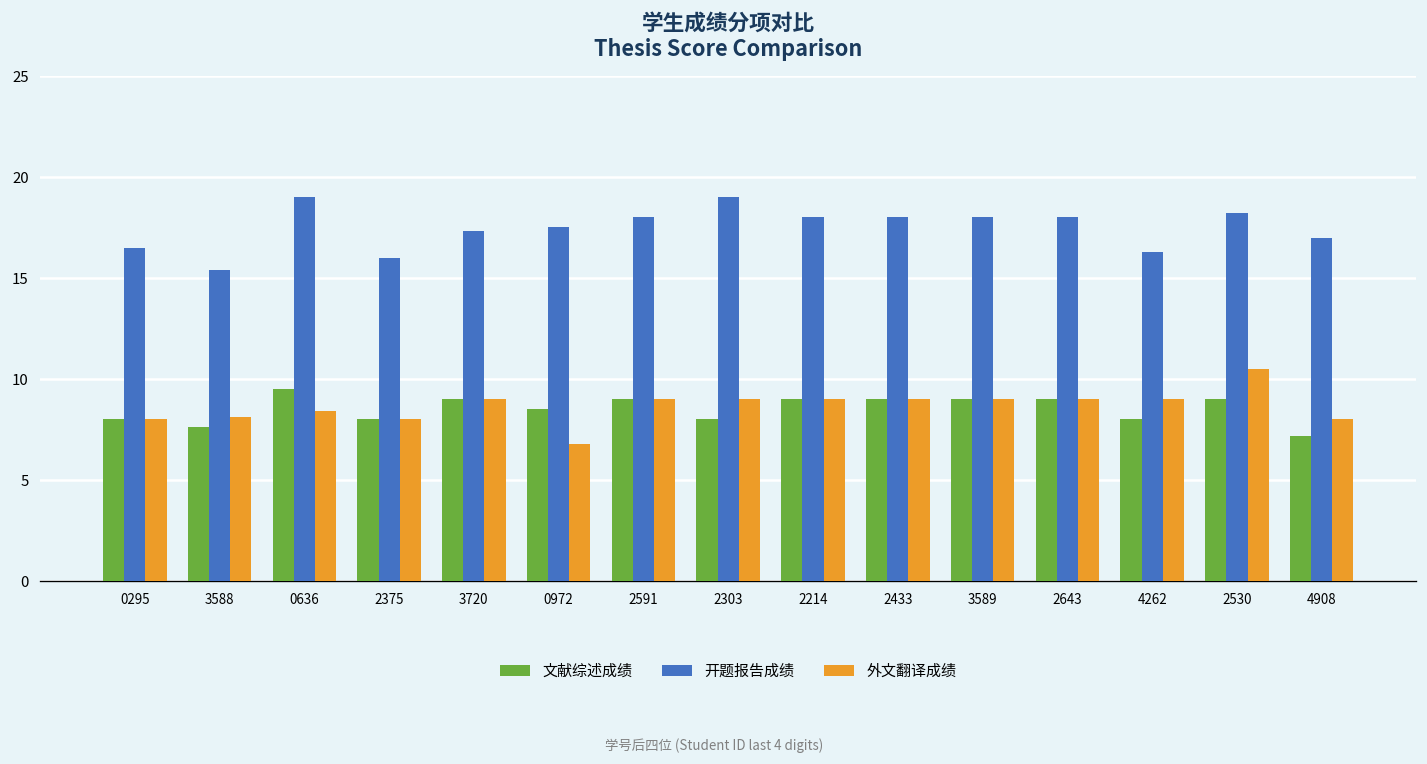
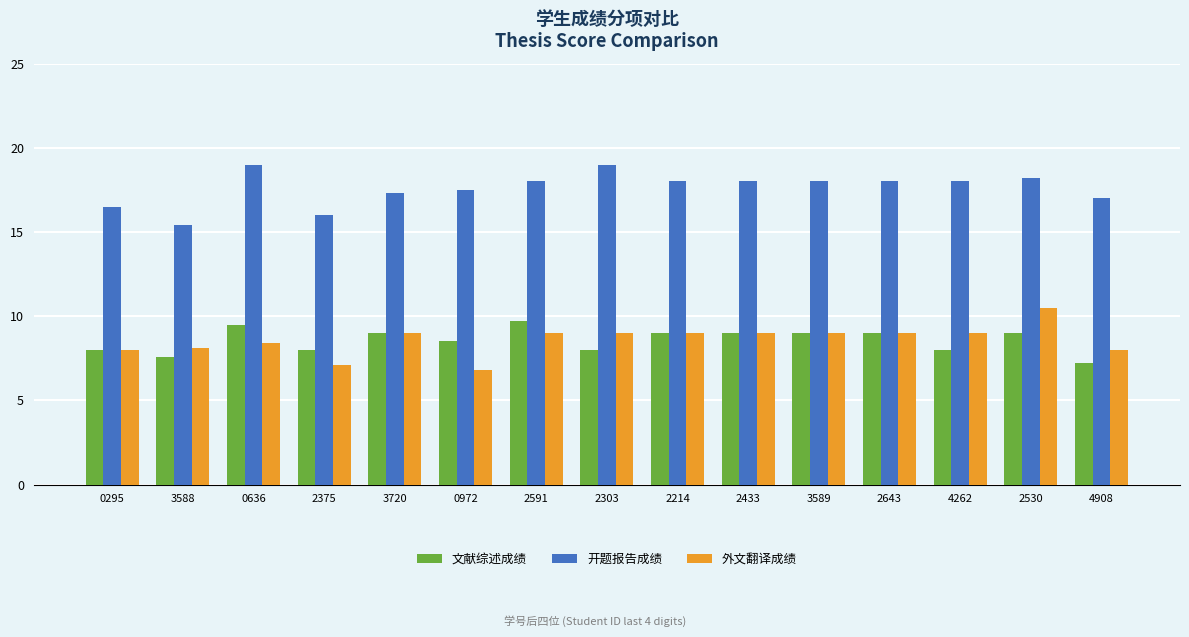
外文翻译成绩, 2375: 8.0 -> 7.1
文献综述成绩, 2591: 9.0 -> 9.7
开题报告成绩, 4262: 16.3 -> 18.0
